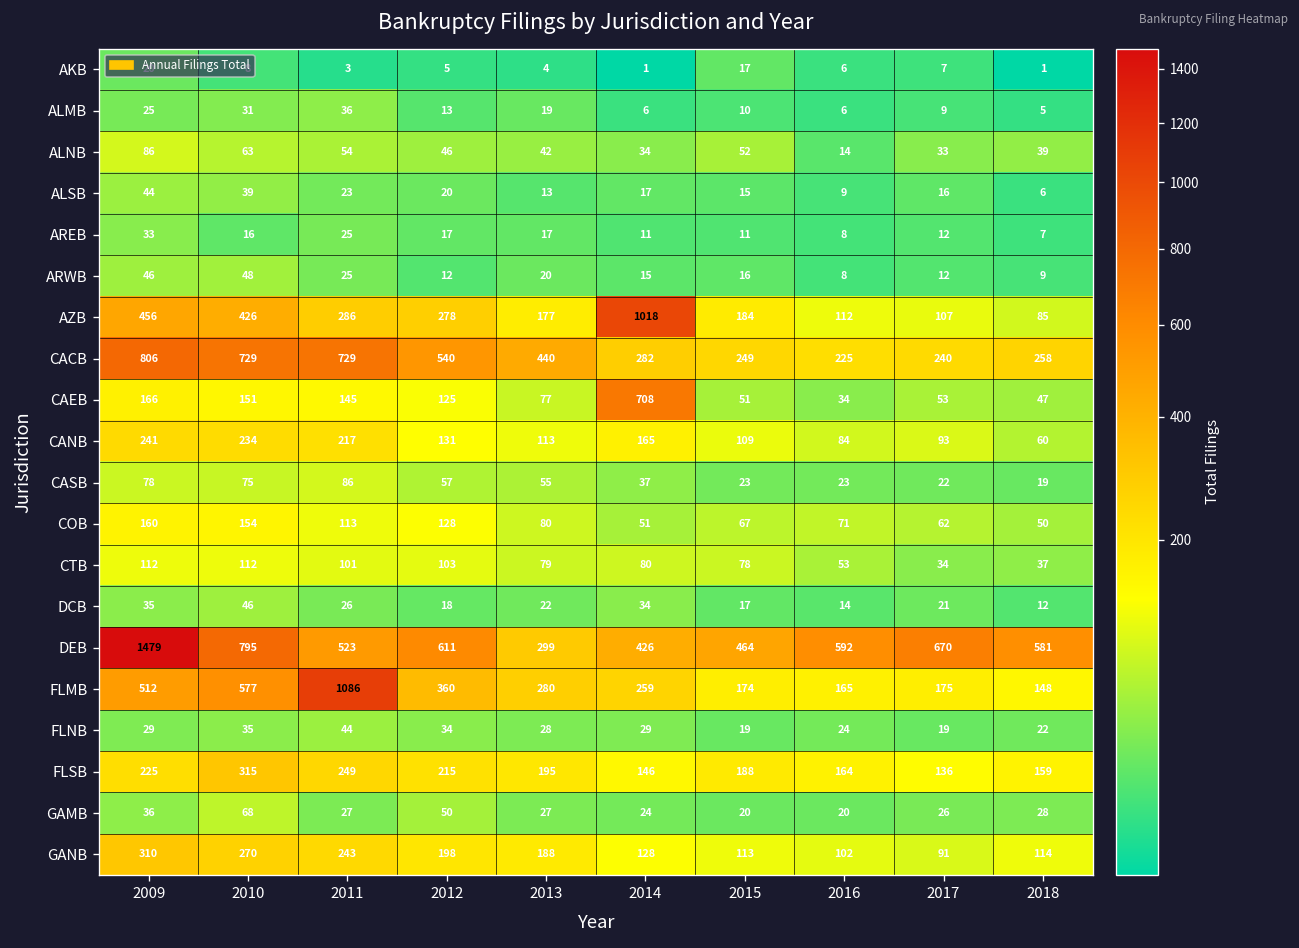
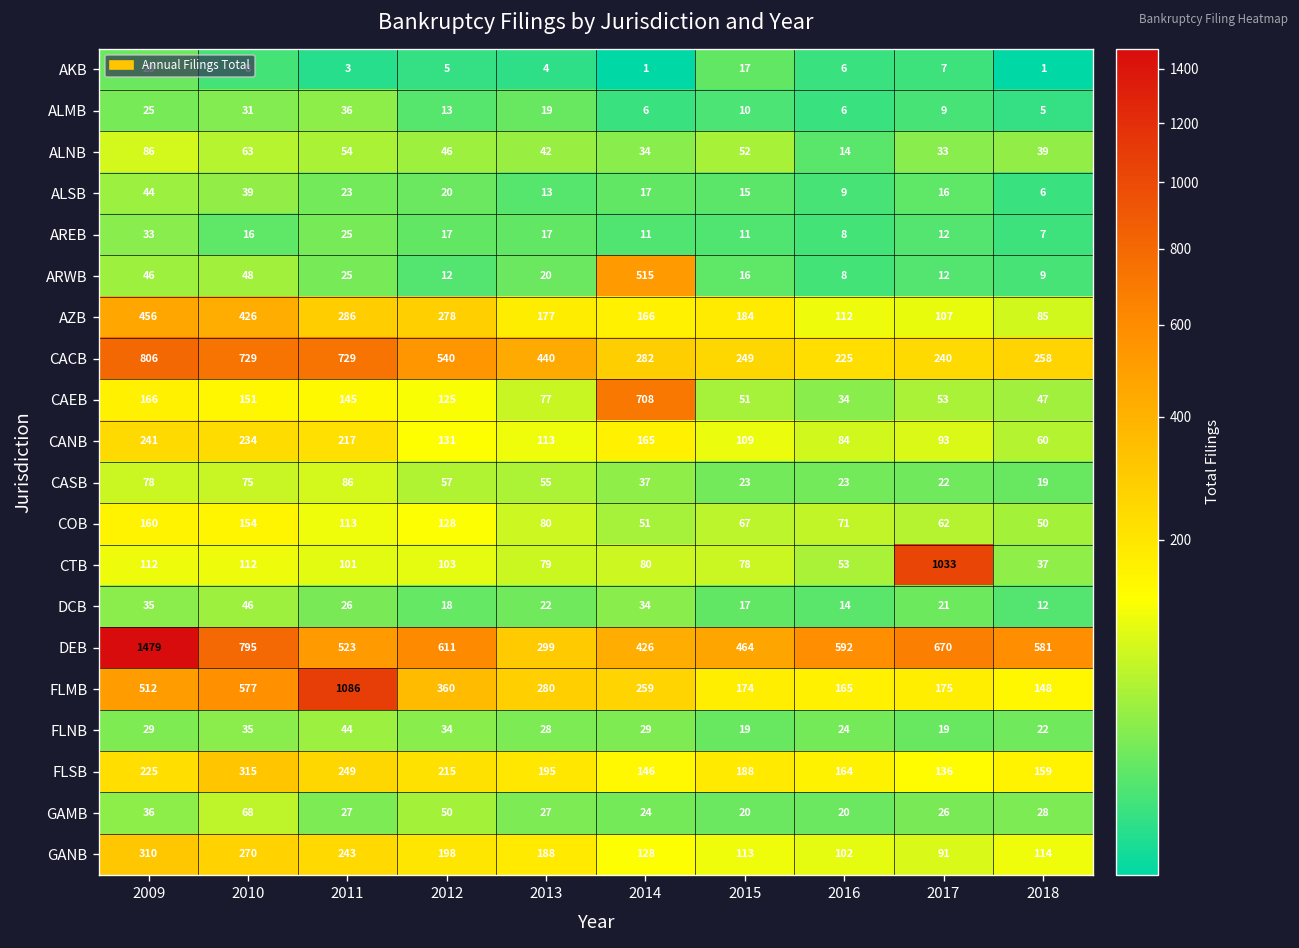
ARWB, 2014: 15 -> 515
AZB, 2014: 1018 -> 166
CTB, 2017: 34 -> 1033
